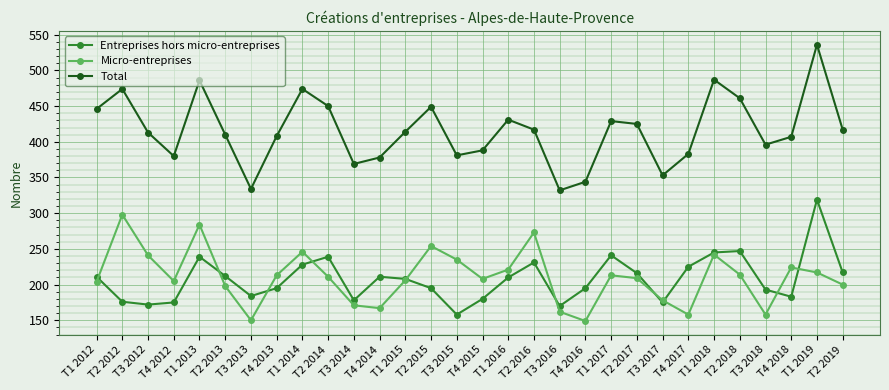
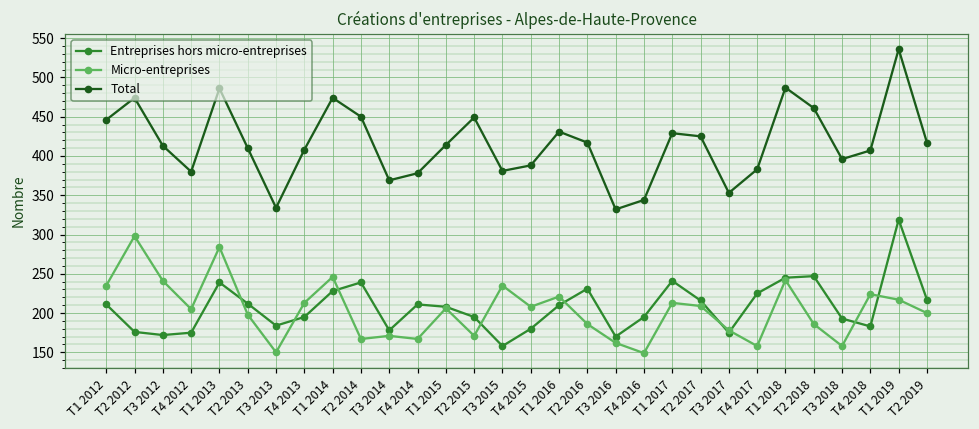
Micro-entreprises, T1 2012: 200 -> 240
Micro-entreprises, T2 2014: 210 -> 170
Micro-entreprises, T2 2015: 250 -> 170
Micro-entreprises, T2 2016: 270 -> 190
Micro-entreprises, T2 2018: 210 -> 190
